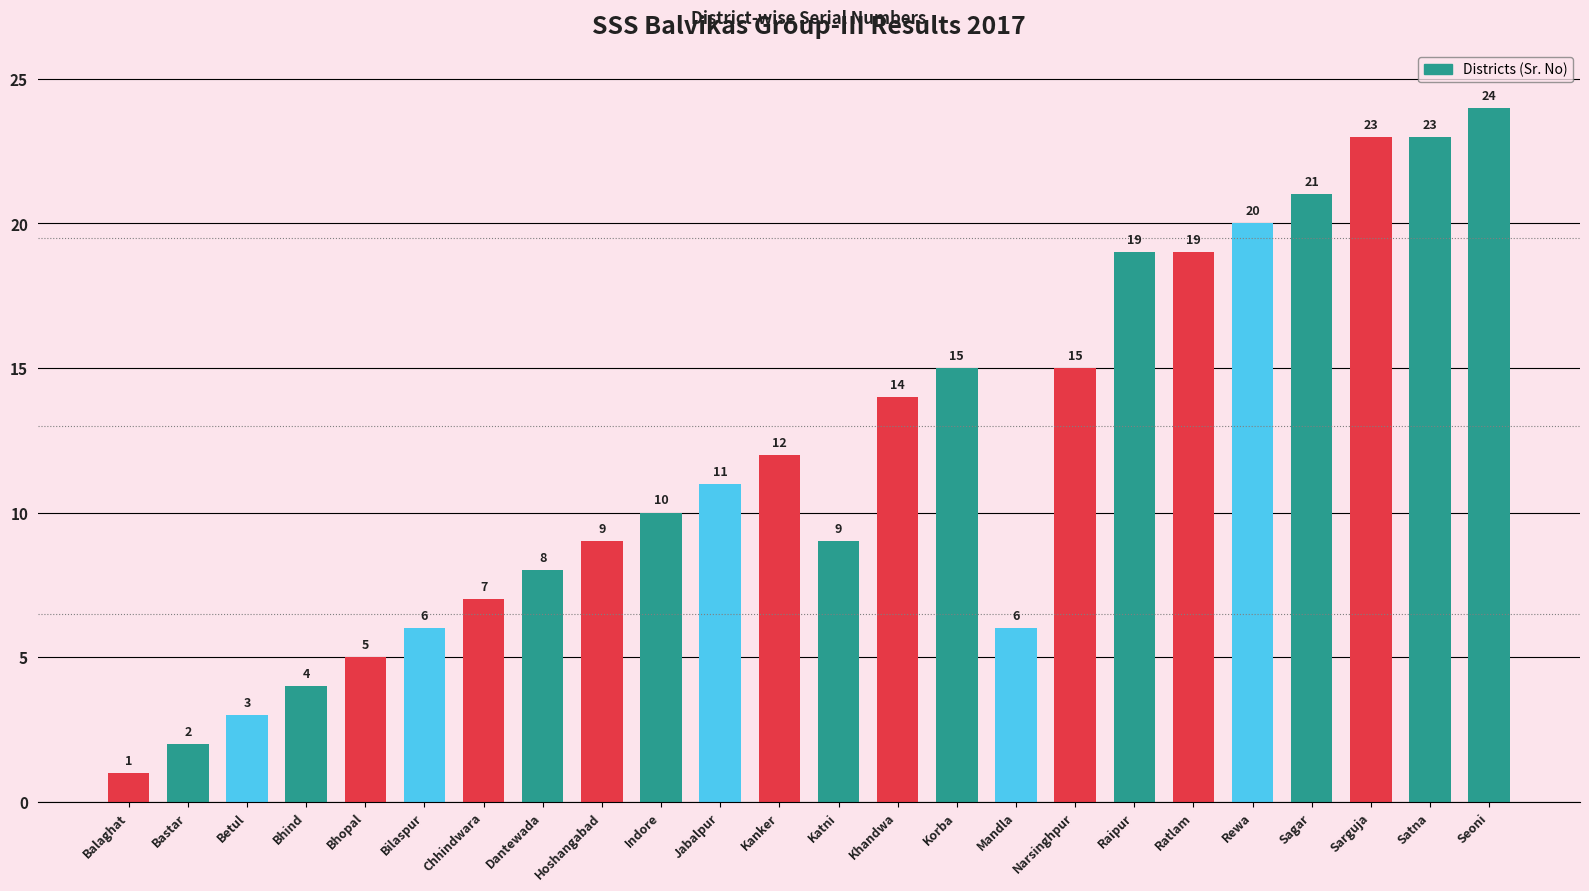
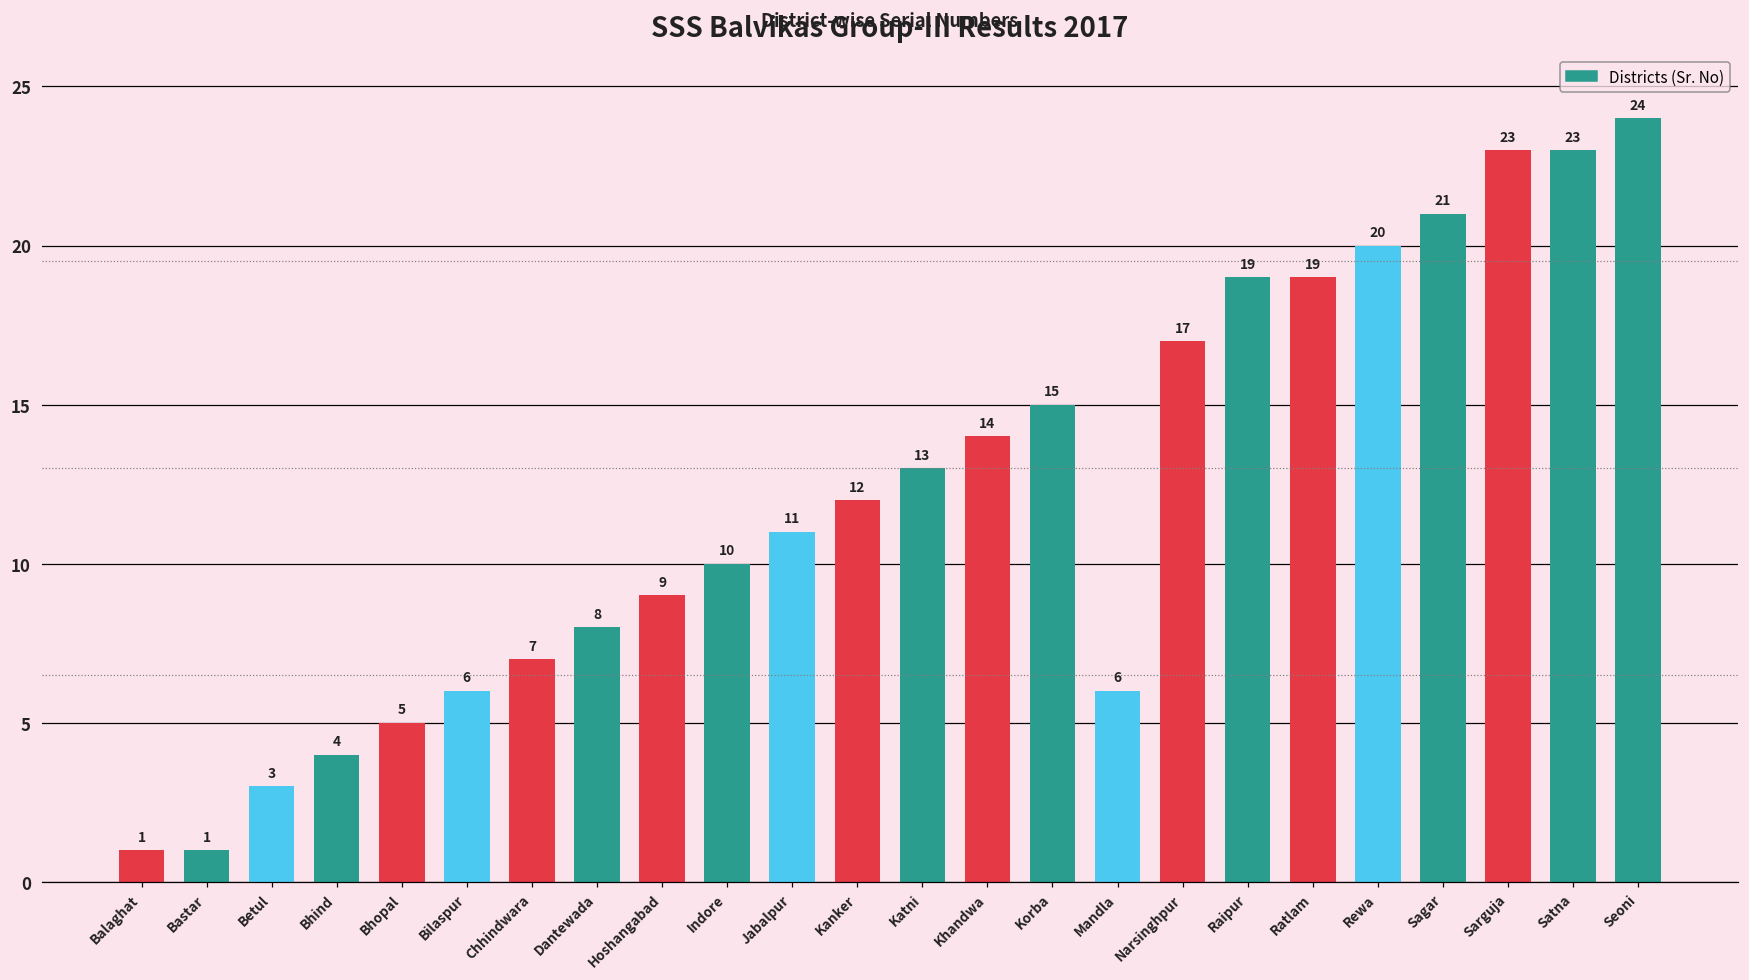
Bastar: 2 -> 1
Katni: 9 -> 13
Narsinghpur: 15 -> 17
